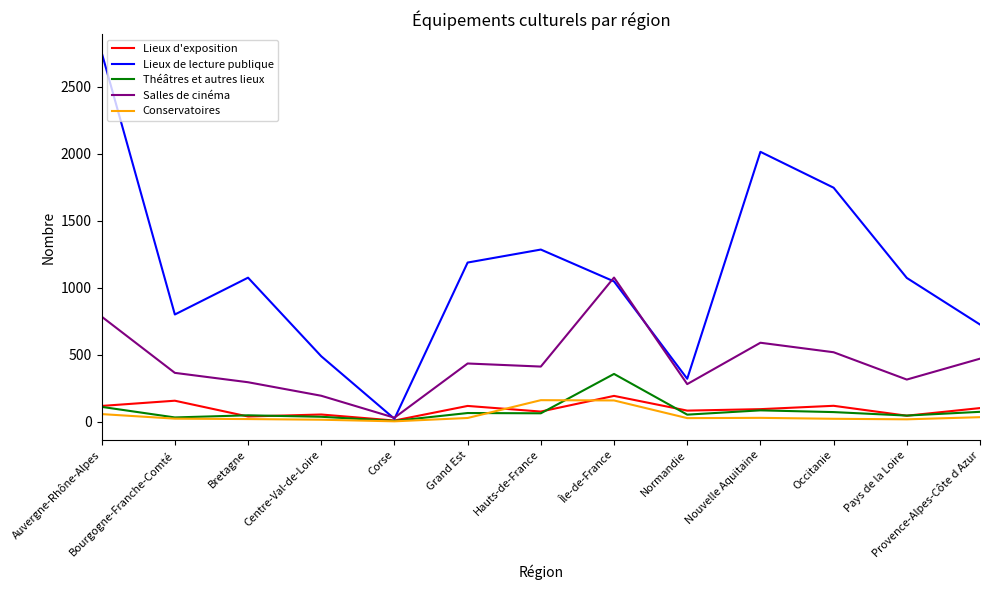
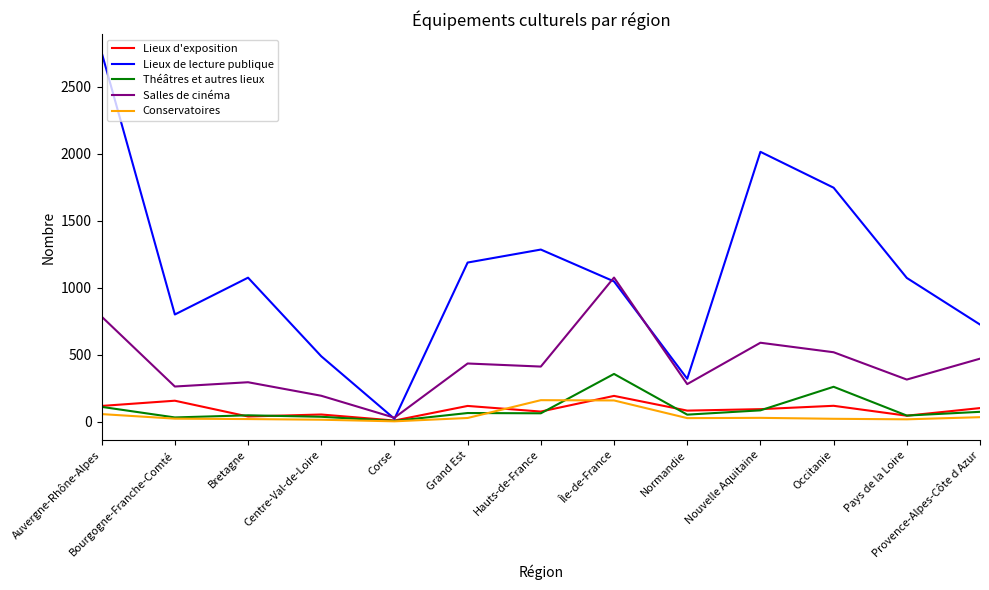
Salles de cinéma, Bourgogne-Franche-Comté: 360 -> 260
Théâtres et autres lieux, Occitanie: 70 -> 260
